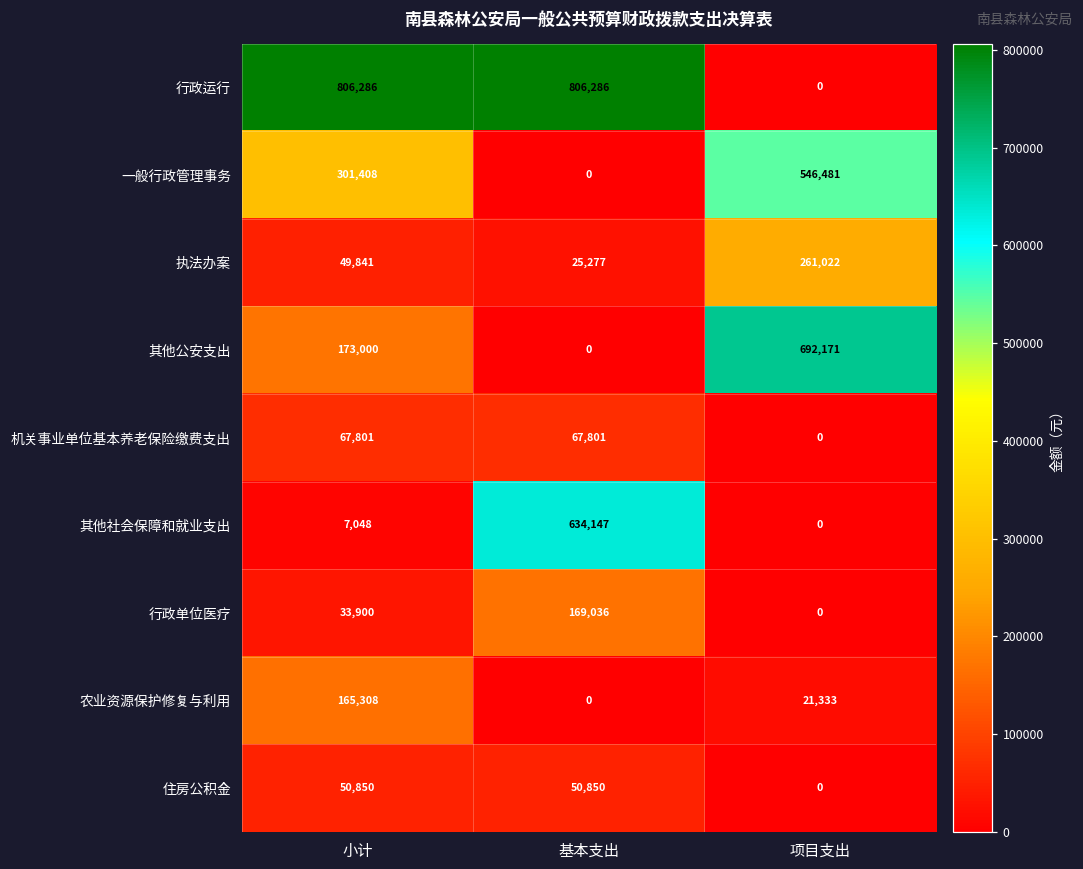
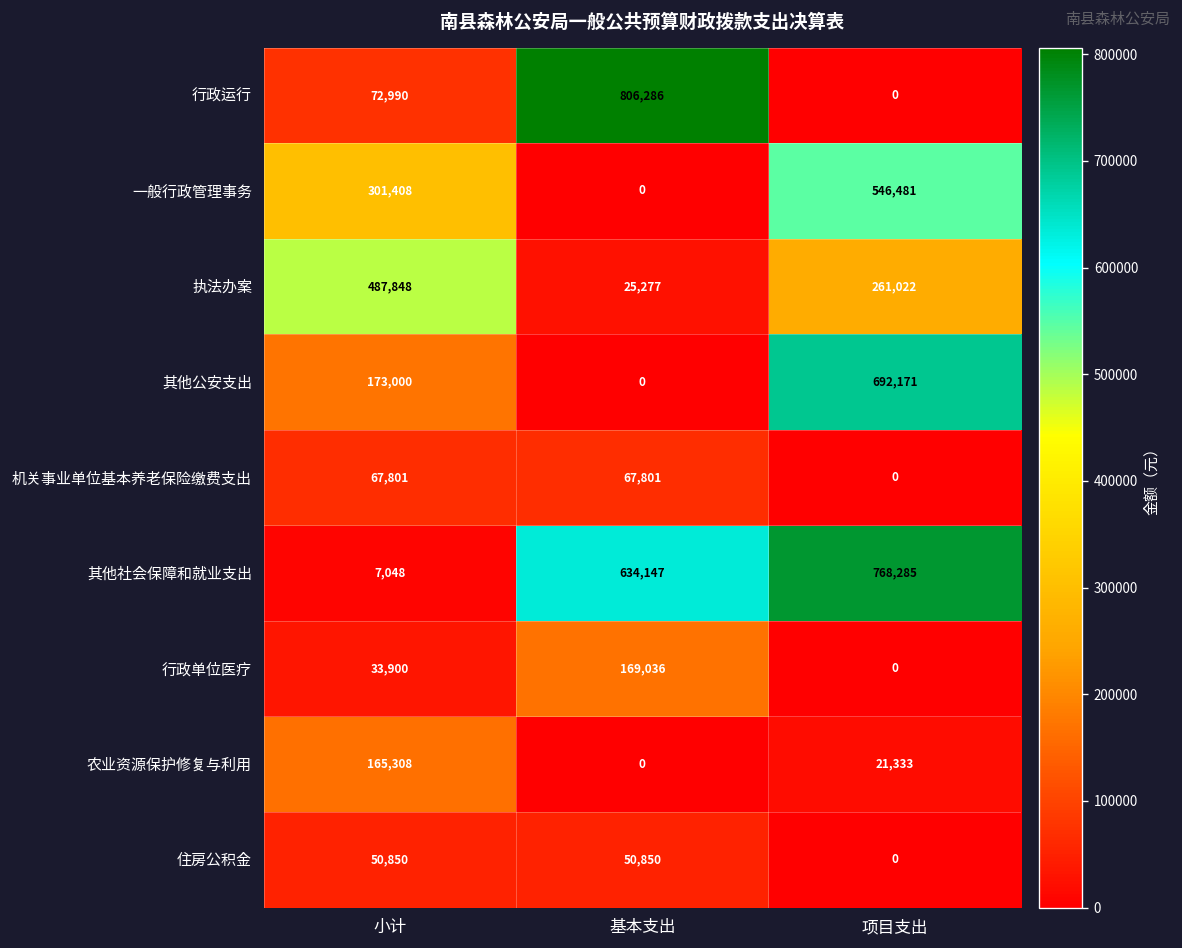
行政运行, 小计: 806,286 -> 72,990
执法办案, 小计: 49,841 -> 487,848
其他社会保障和就业支出, 项目支出: 0 -> 768,285
